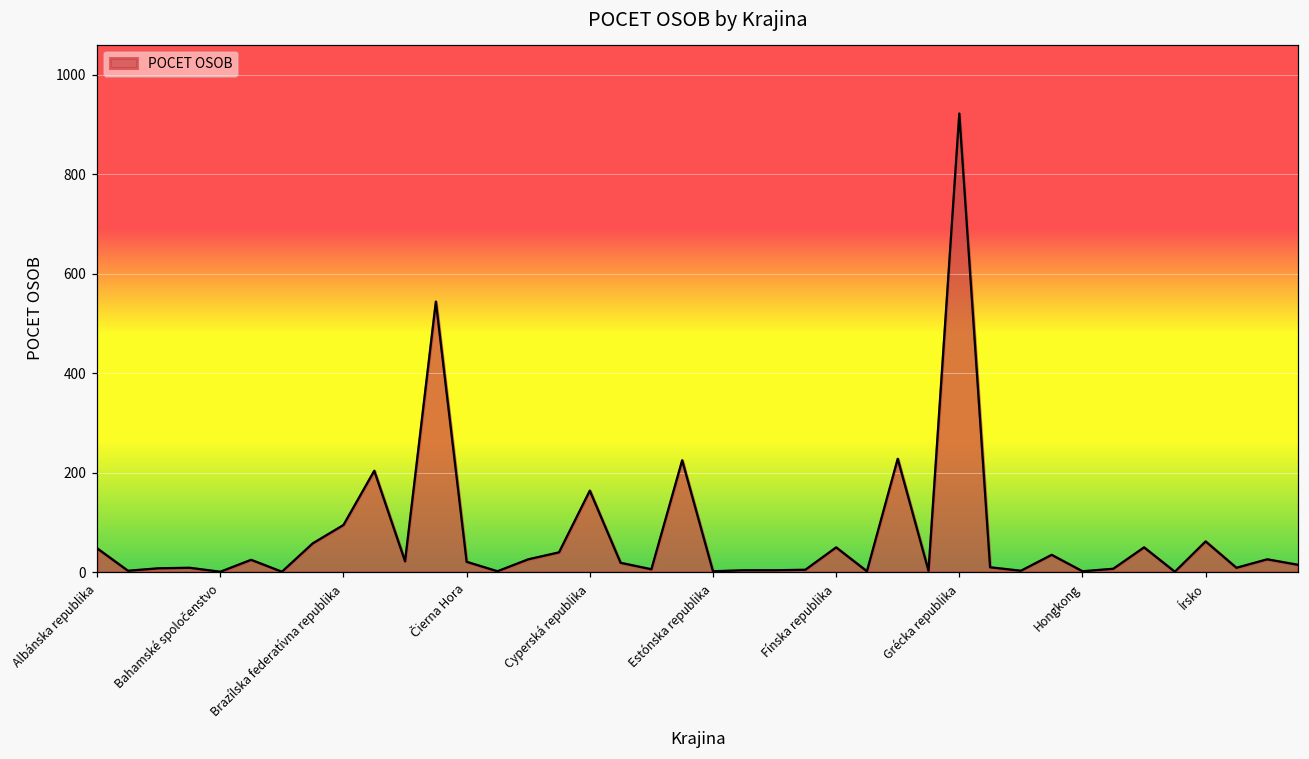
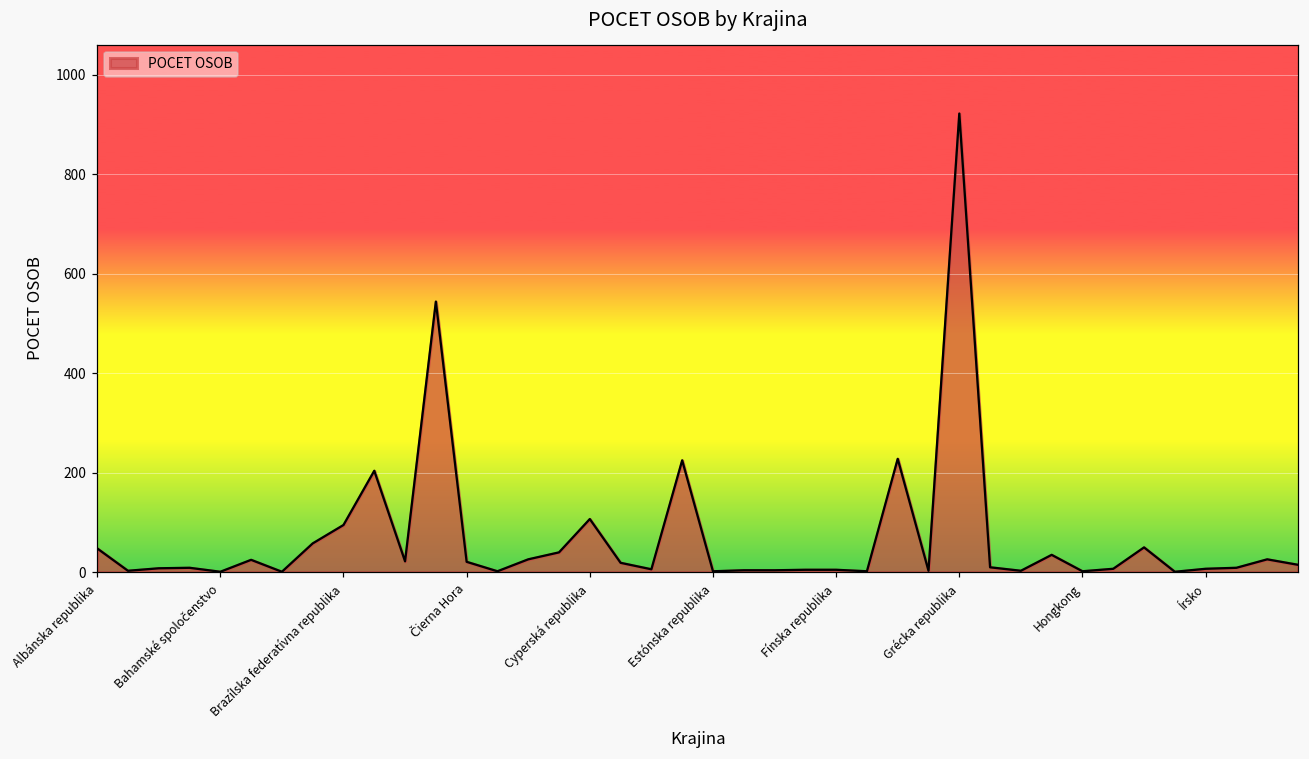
Cyperská republika: 160 -> 110
Fínska republika: 50 -> 10
Írsko: 60 -> 10
